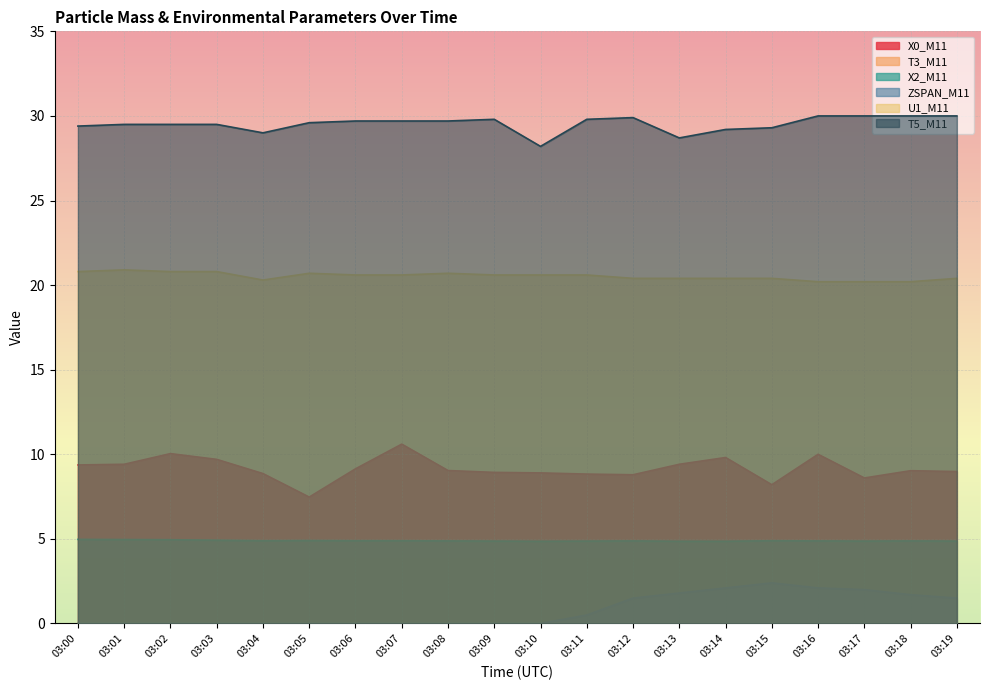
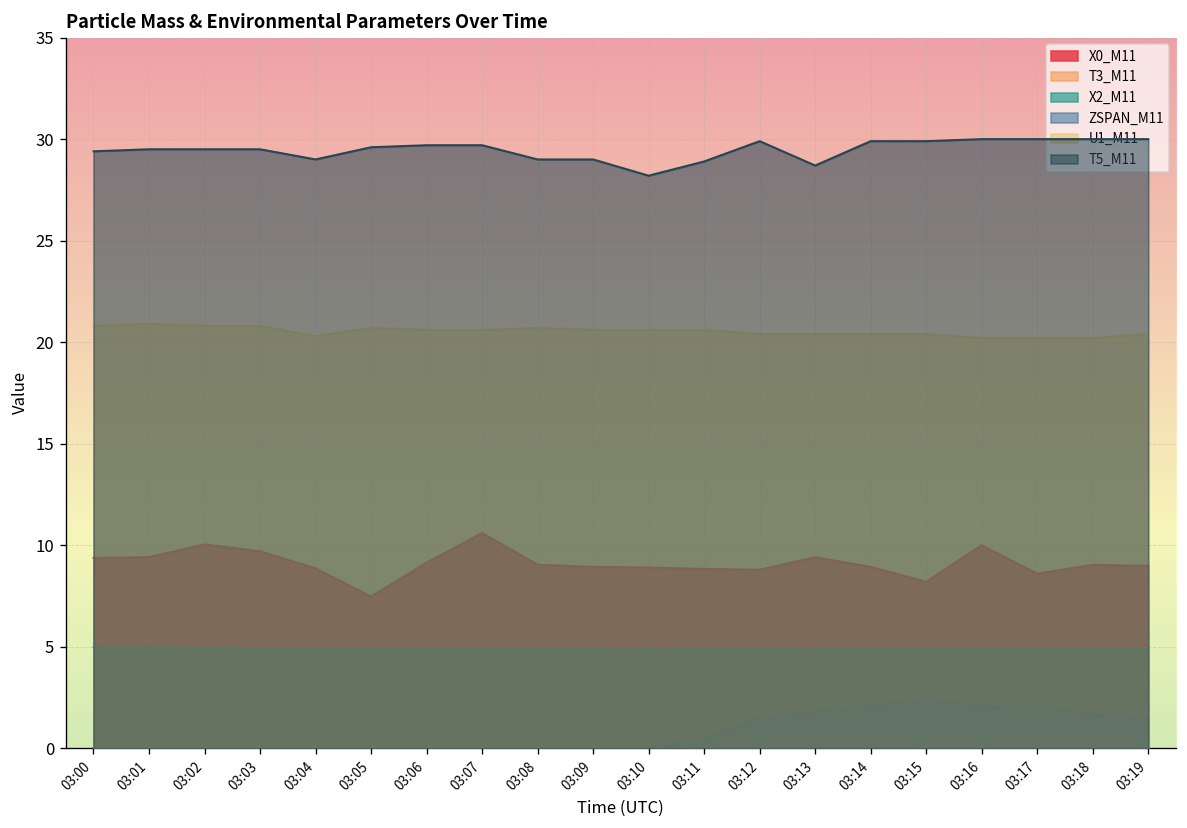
T5_M11, 03:08: 29.7 -> 29.0
T5_M11, 03:09: 29.8 -> 29.0
T5_M11, 03:11: 29.8 -> 28.9
X0_M11, 03:14: 9.8 -> 8.9
T5_M11, 03:14: 29.2 -> 29.9
T5_M11, 03:15: 29.3 -> 29.9
